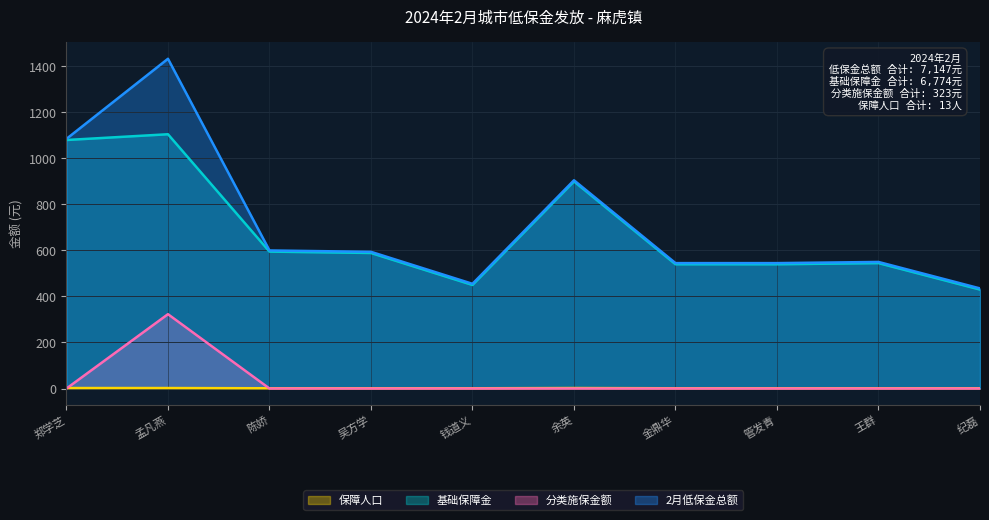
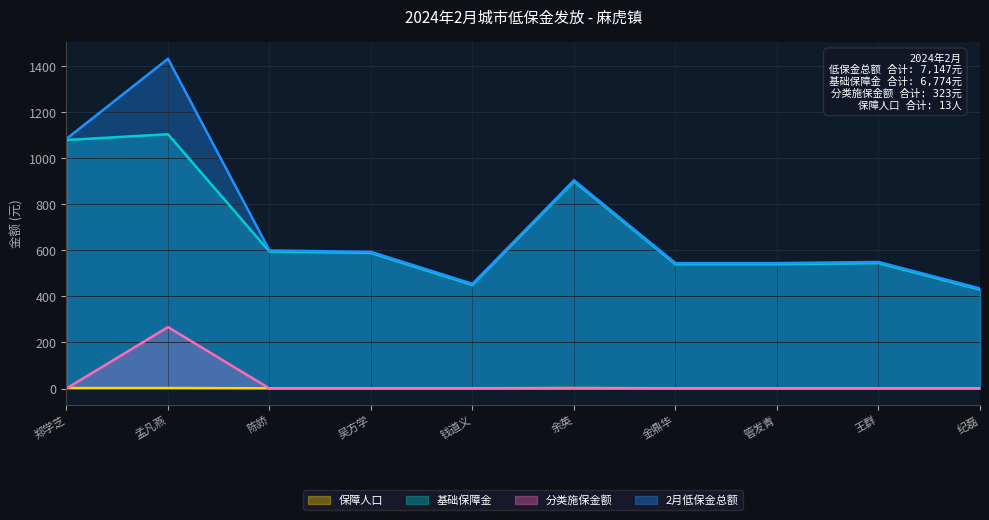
分类施保金额, 孟凡燕: 320 -> 270
